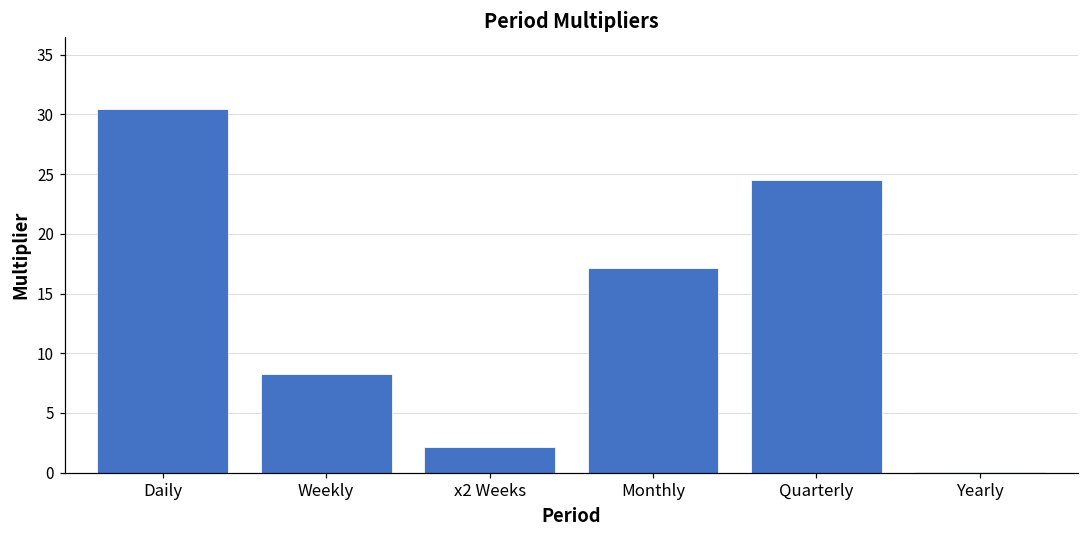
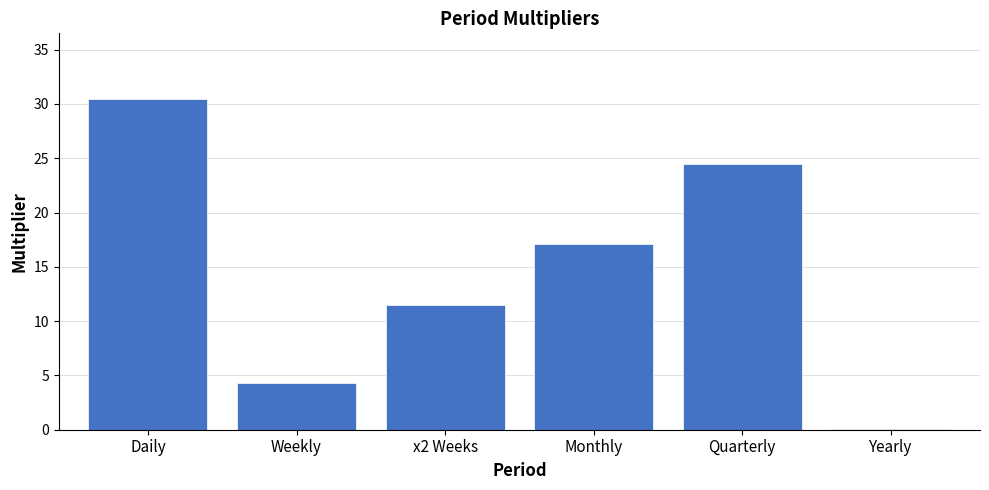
Weekly: 8.3 -> 4.3
x2 Weeks: 2.2 -> 11.5
